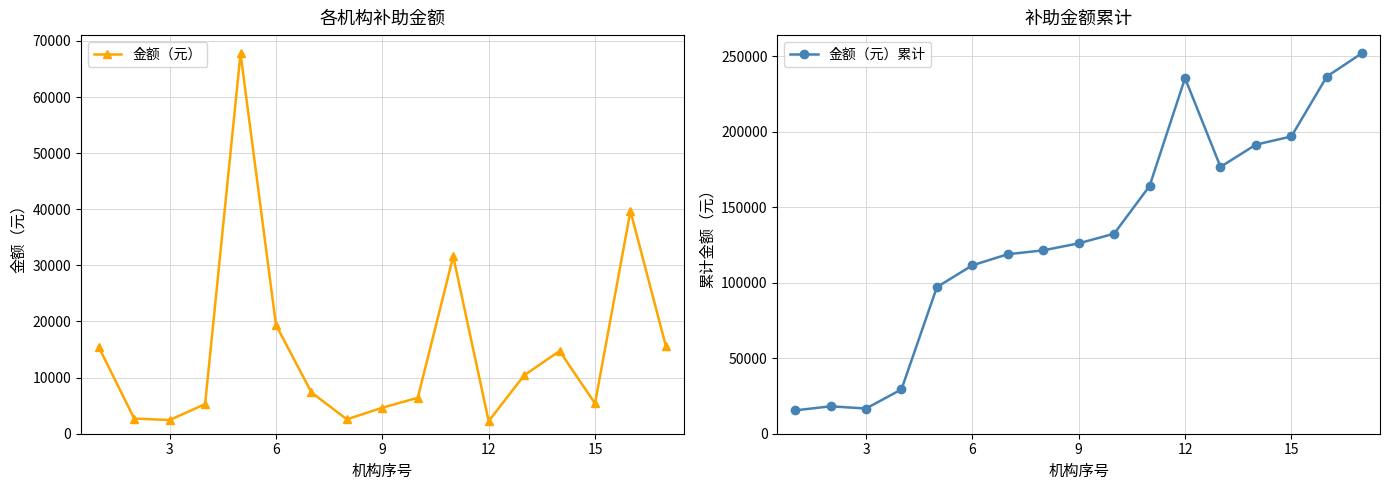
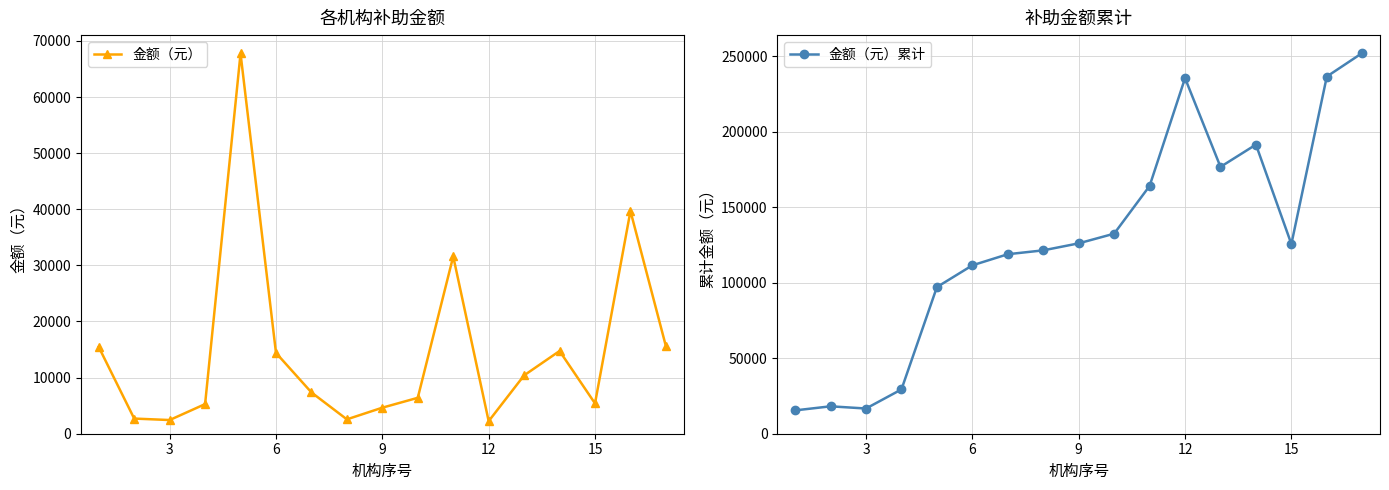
各机构补助金额, 6: 19000 -> 14000
补助金额累计, 15: 197000 -> 126000
